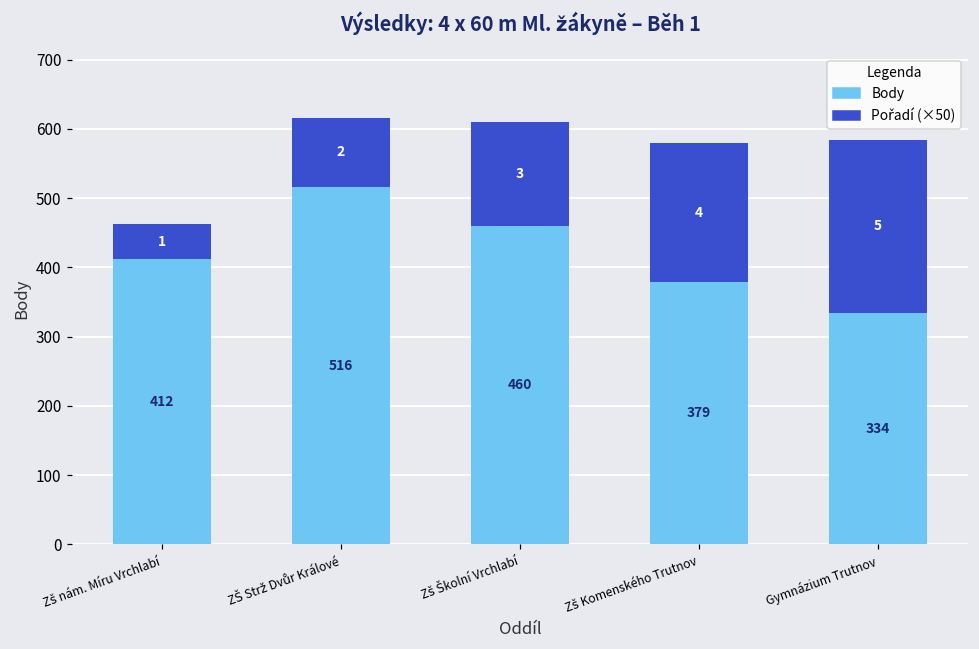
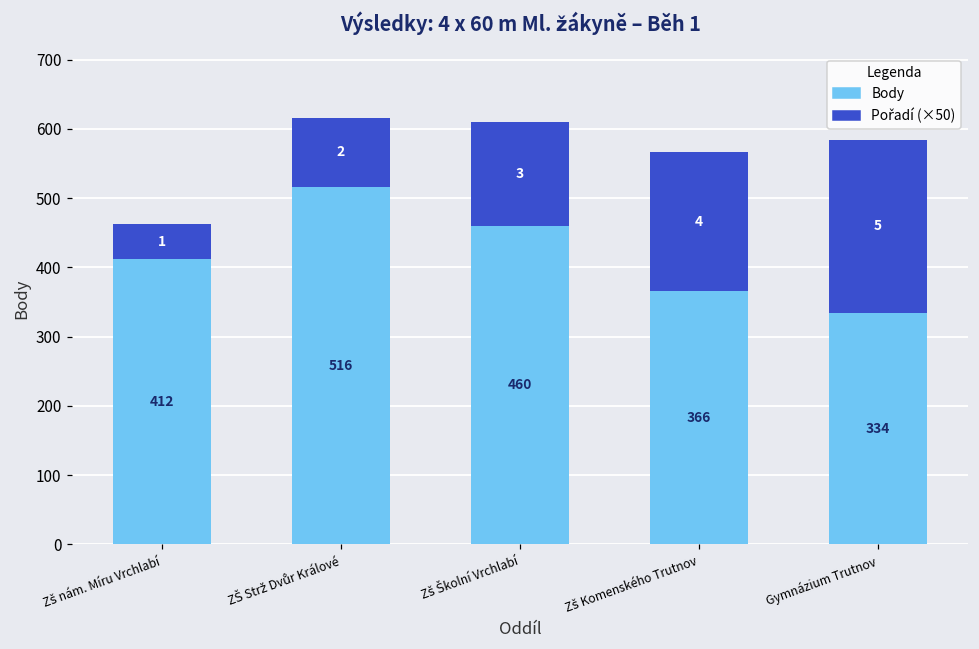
Body, Zš Komenského Trutnov: 379 -> 366
